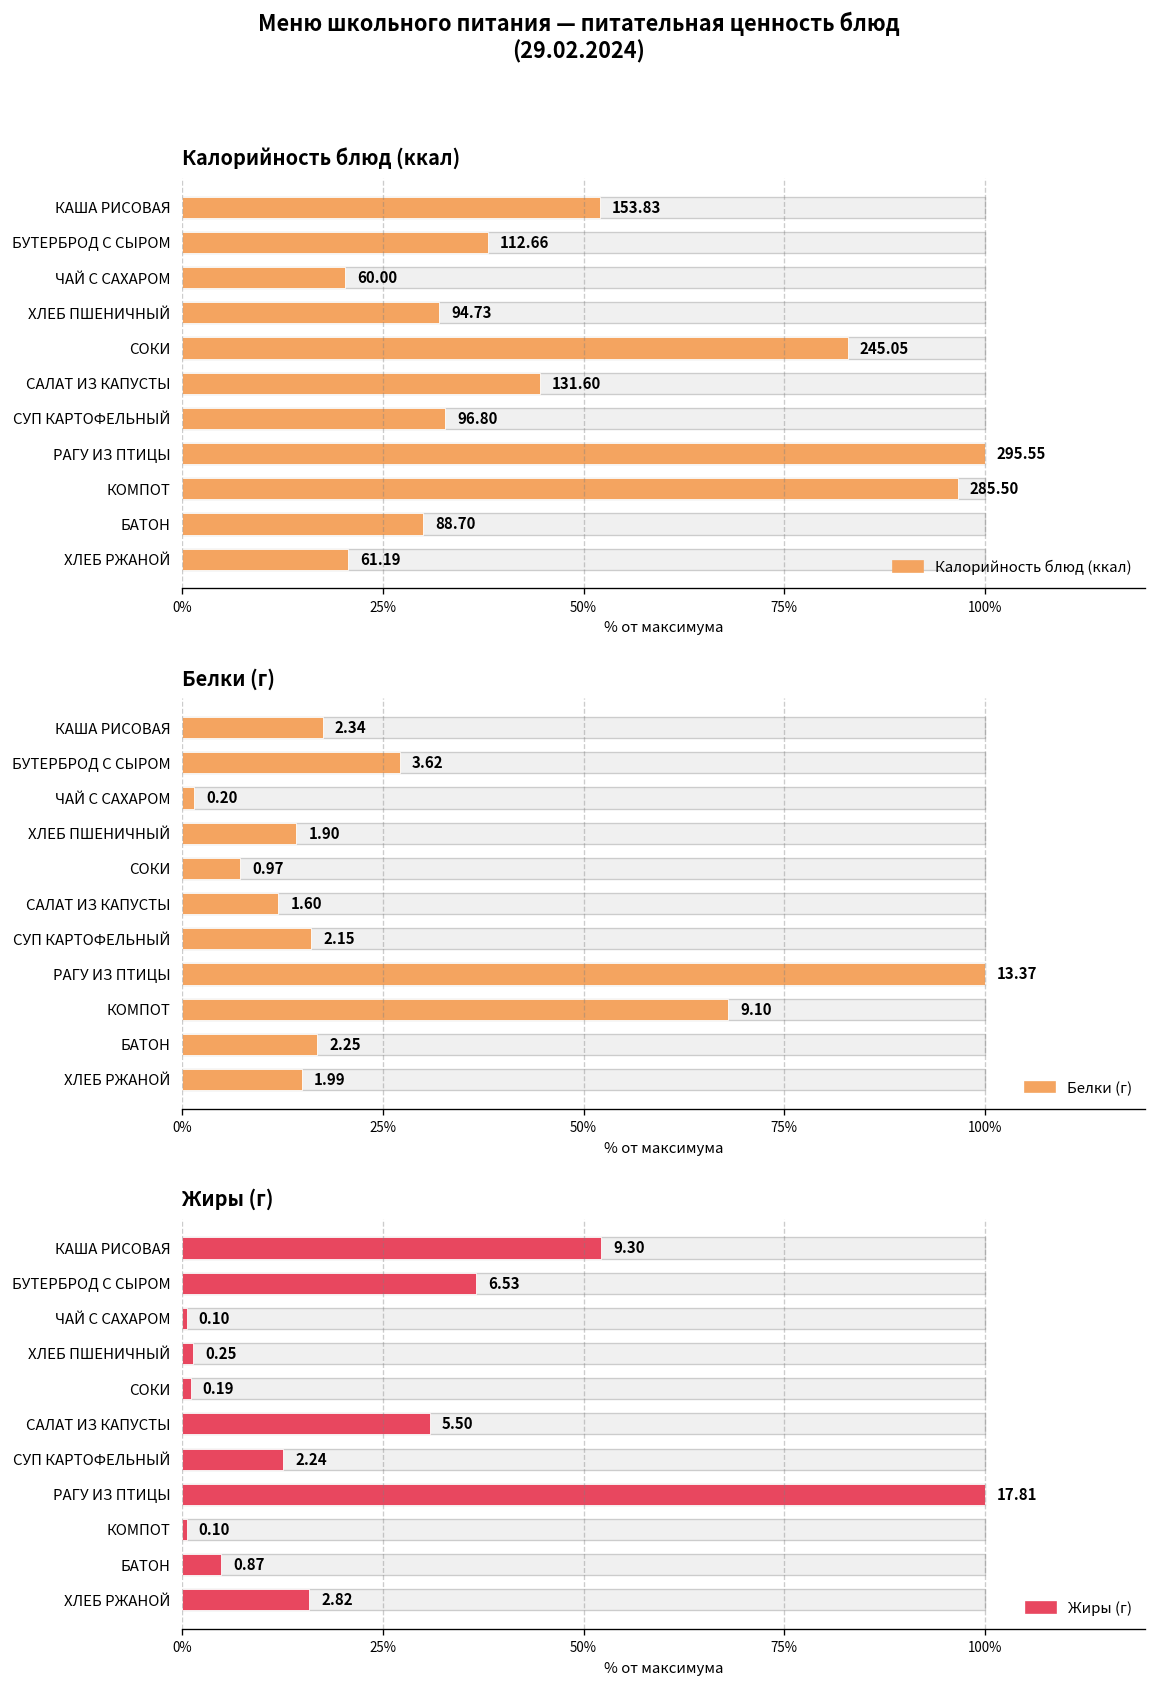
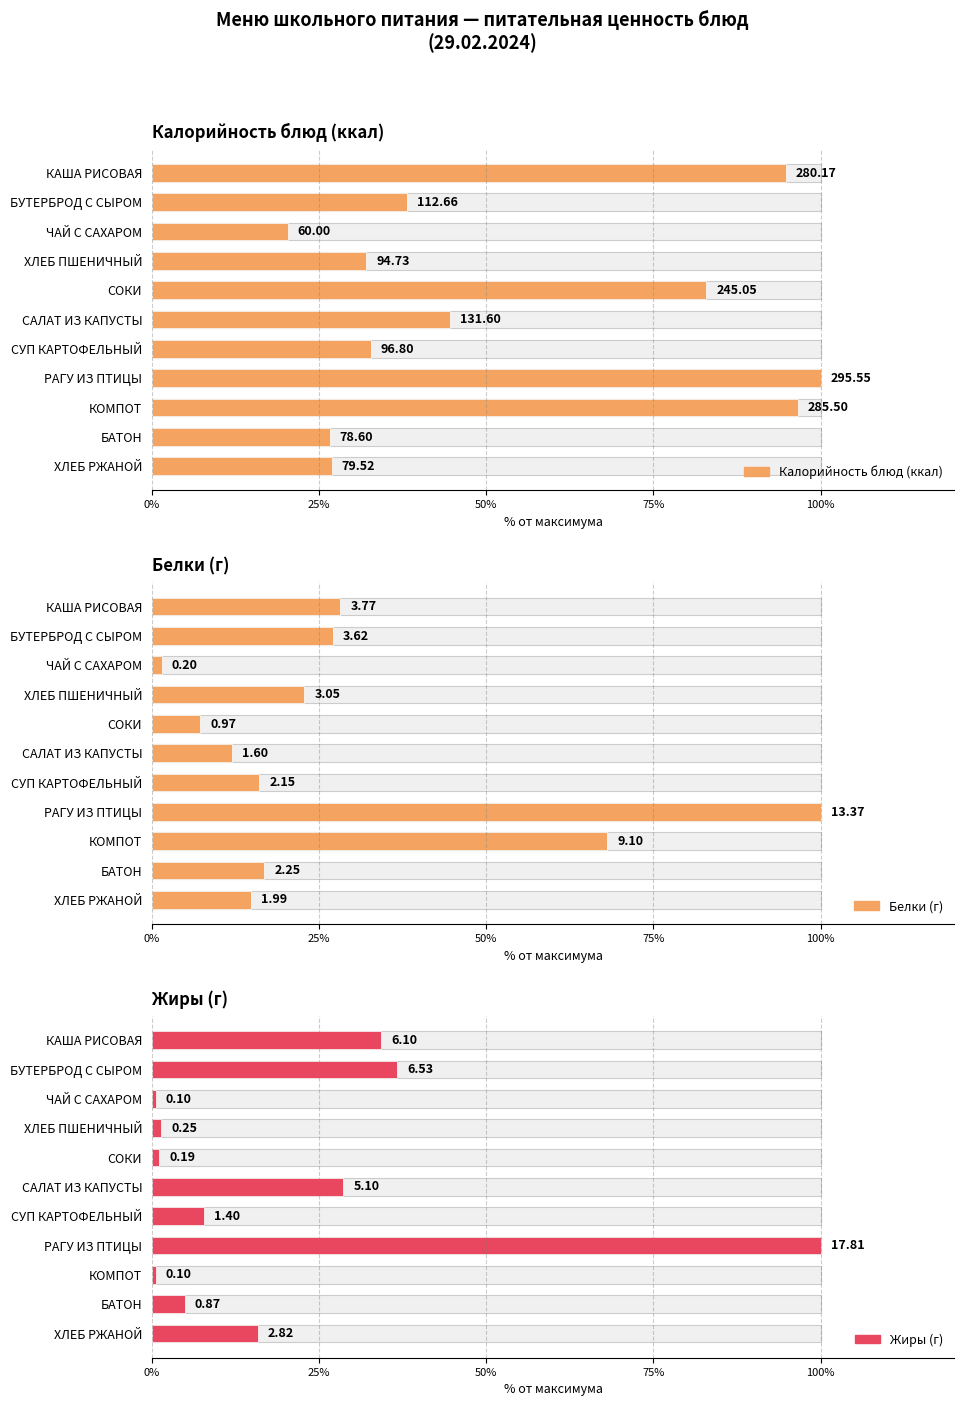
Калорийность блюд (ккал), Калорийность блюд (ккал), КАША РИСОВАЯ: 153.83 -> 280.17
Калорийность блюд (ккал), Калорийность блюд (ккал), БАТОН: 88.70 -> 78.60
Калорийность блюд (ккал), Калорийность блюд (ккал), ХЛЕБ РЖАНОЙ: 61.19 -> 79.52
Белки (г), Белки (г), КАША РИСОВАЯ: 2.34 -> 3.77
Белки (г), Белки (г), ХЛЕБ ПШЕНИЧНЫЙ: 1.90 -> 3.05
Жиры (г), Жиры (г), КАША РИСОВАЯ: 9.30 -> 6.10
Жиры (г), Жиры (г), САЛАТ ИЗ КАПУСТЫ: 5.50 -> 5.10
Жиры (г), Жиры (г), СУП КАРТОФЕЛЬНЫЙ: 2.24 -> 1.40
